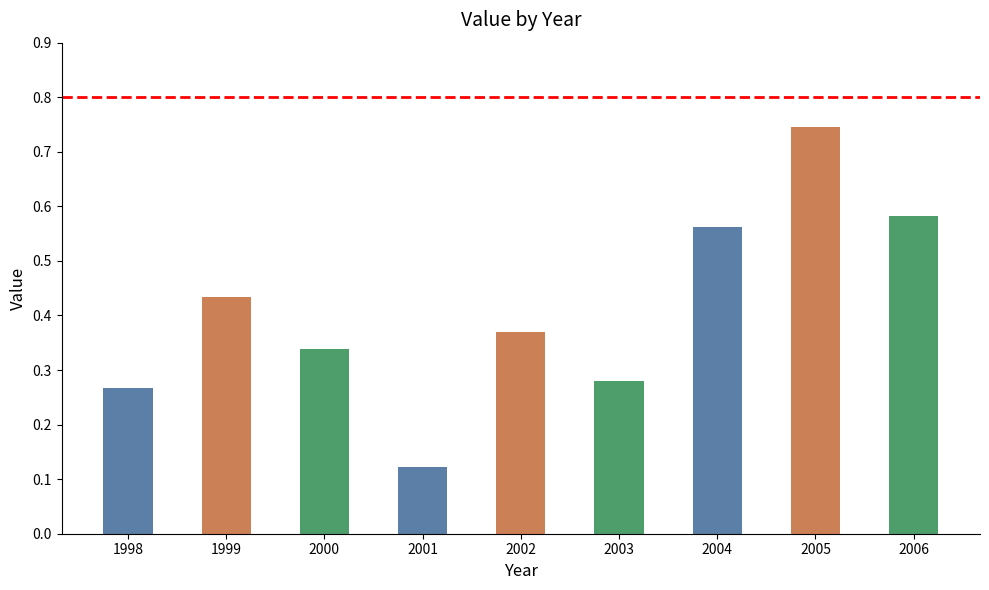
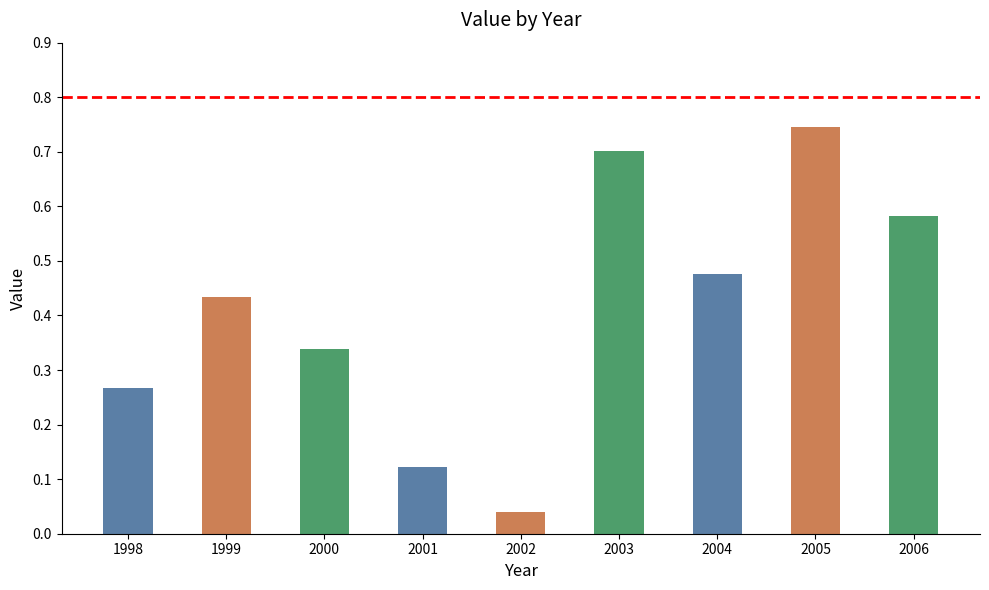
2002: 0.37 -> 0.04
2003: 0.28 -> 0.70
2004: 0.56 -> 0.48
